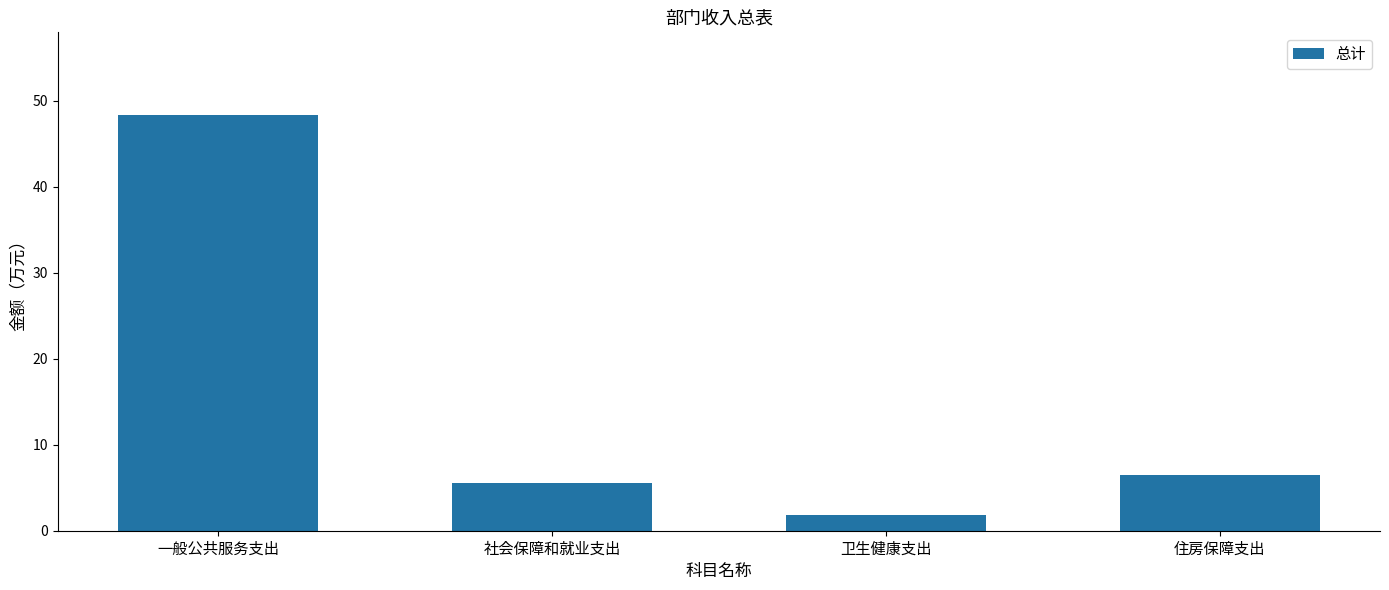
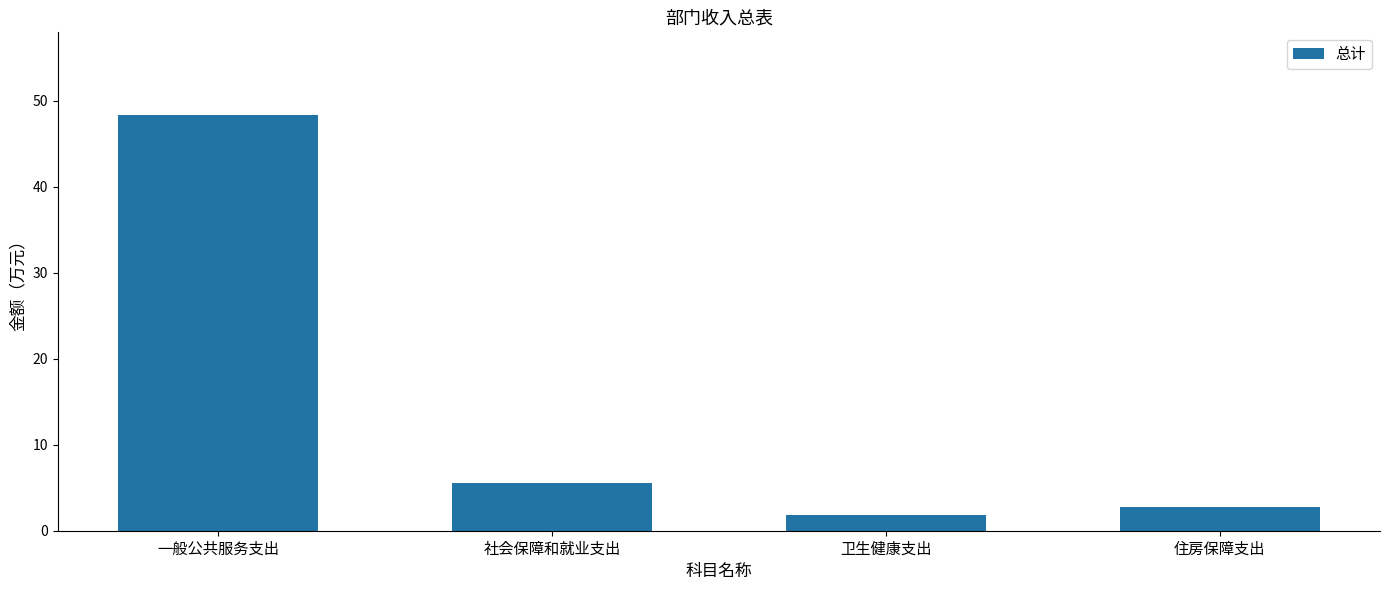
住房保障支出: 7 -> 3
